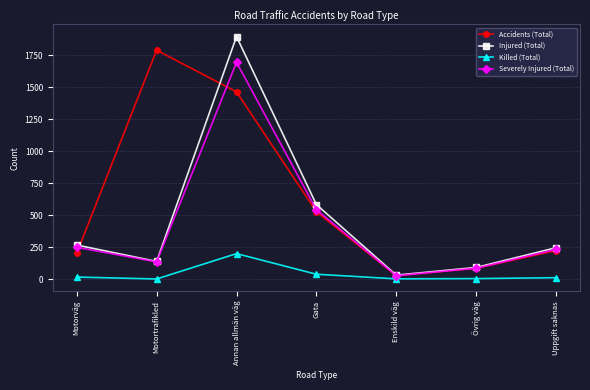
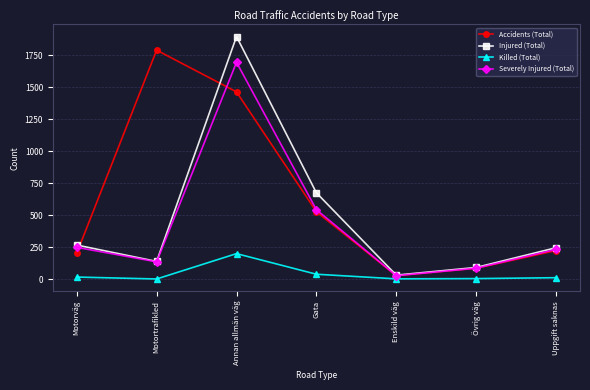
Injured (Total), Gata: 580 -> 680
